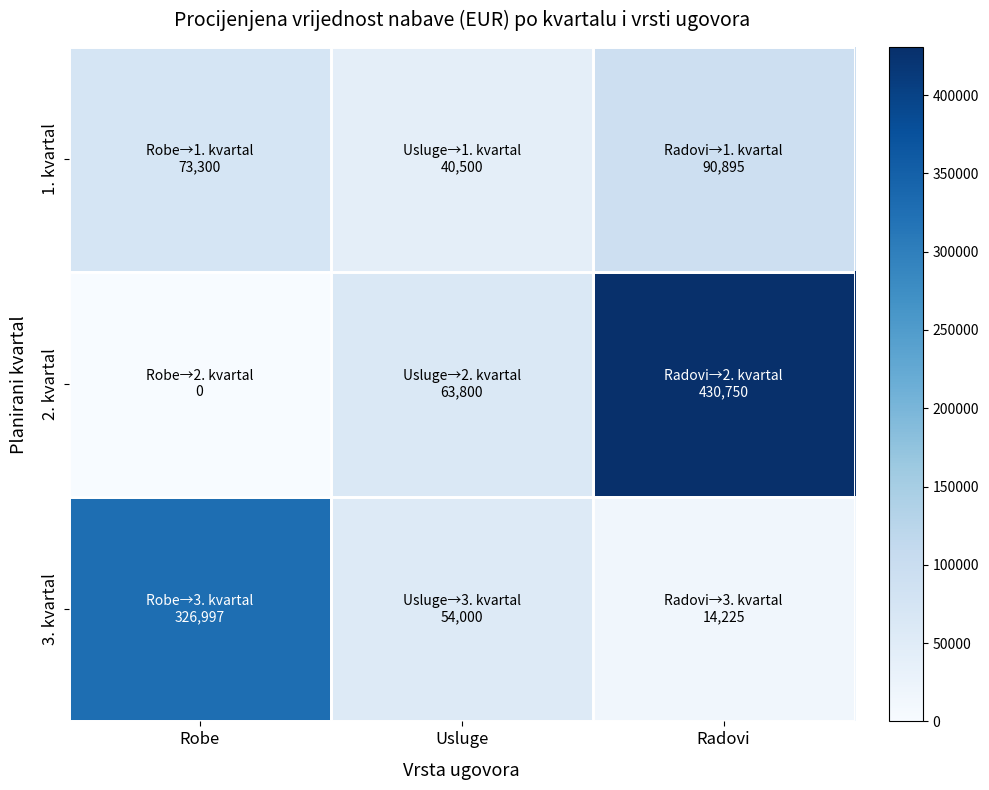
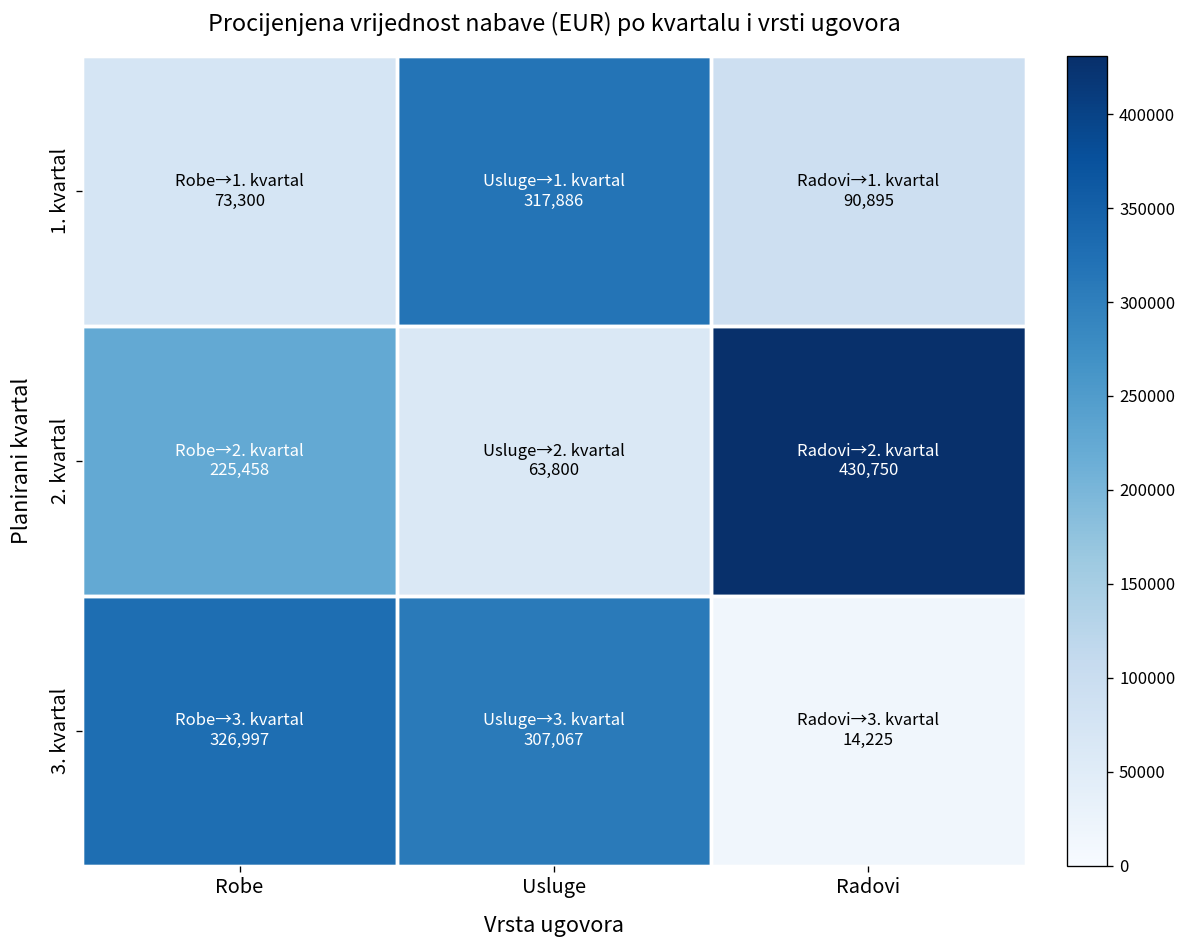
1. kvartal, Usluge: 40,500 -> 317,886
2. kvartal, Robe: 0 -> 225,458
3. kvartal, Usluge: 54,000 -> 307,067
